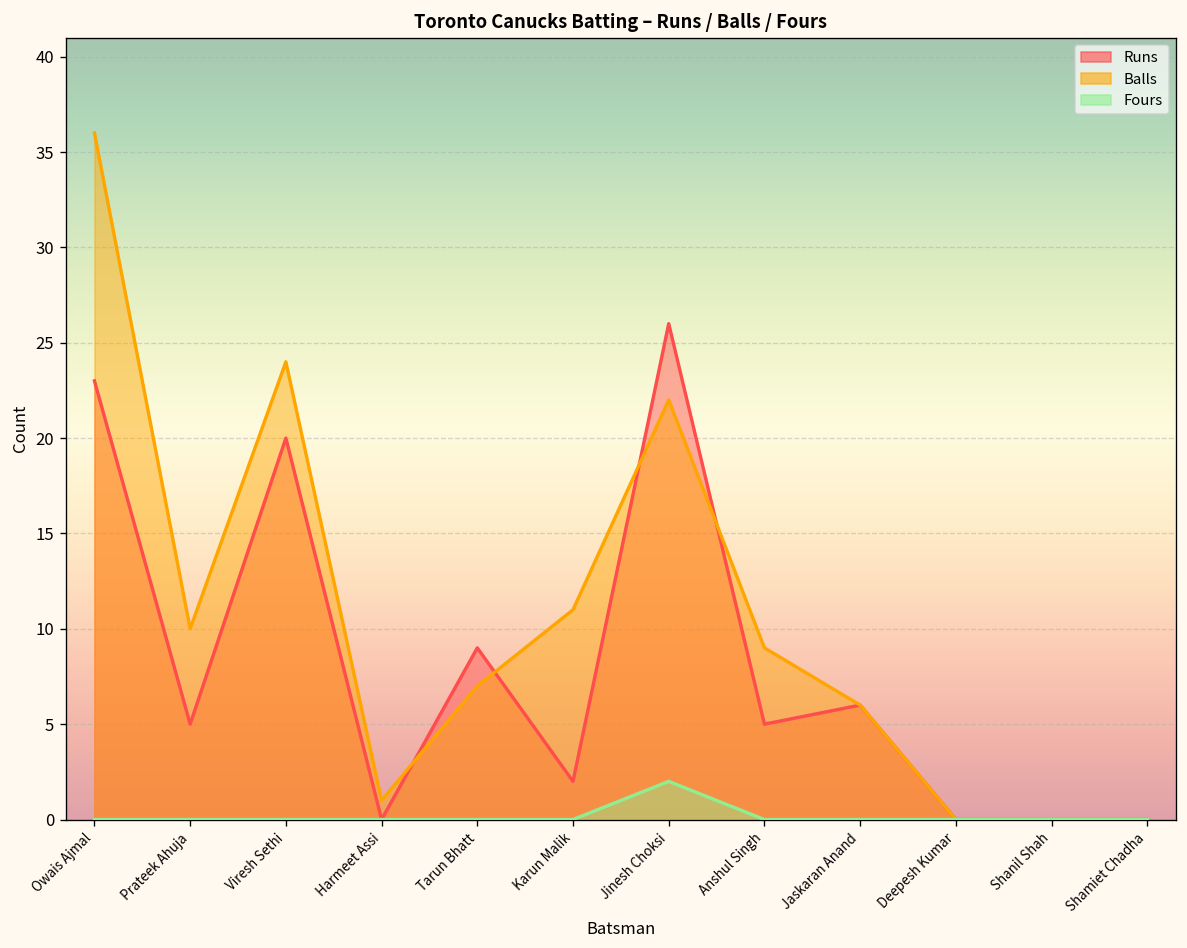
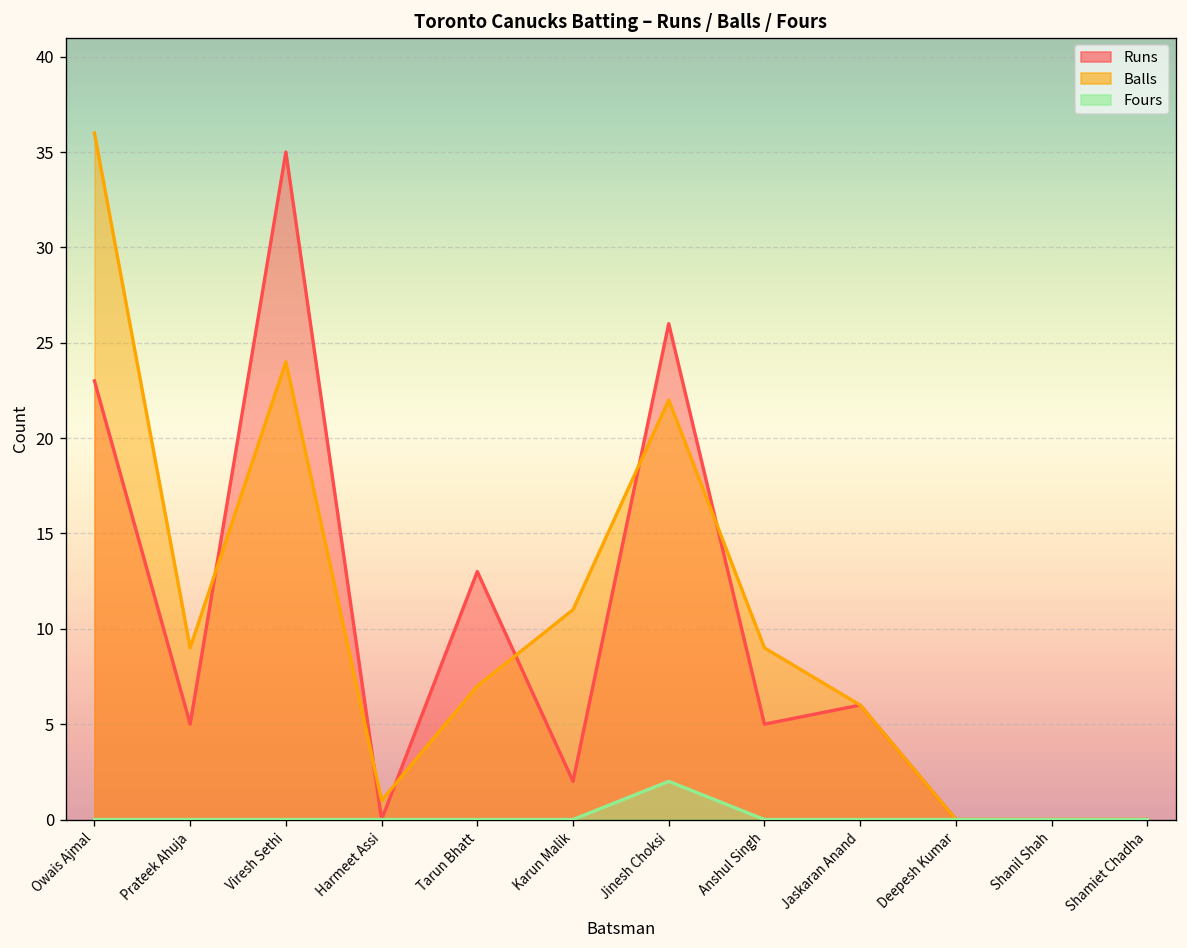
Balls, Prateek Ahuja: 10 -> 9
Runs, Viresh Sethi: 20 -> 35
Runs, Tarun Bhatt: 9 -> 13
